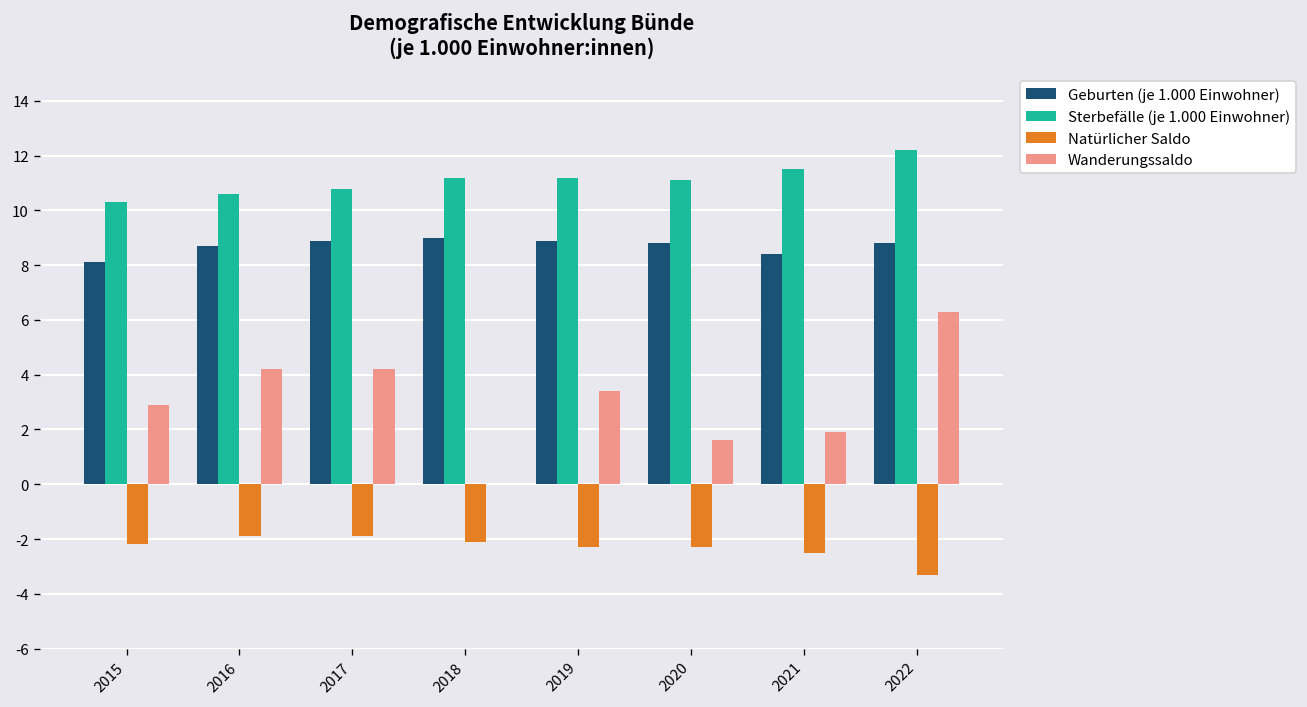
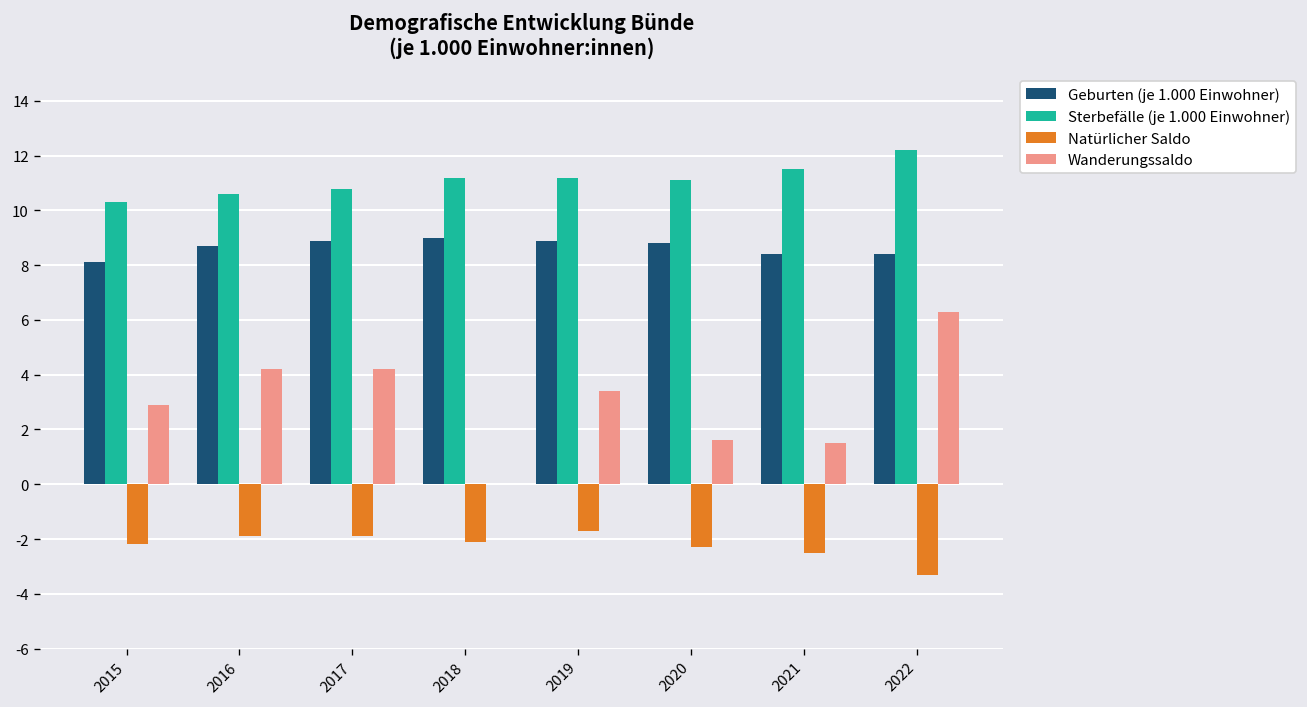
Natürlicher Saldo, 2019: -2.3 -> -1.7
Wanderungssaldo, 2021: 1.9 -> 1.5
Geburten (je 1.000 Einwohner), 2022: 8.8 -> 8.4
